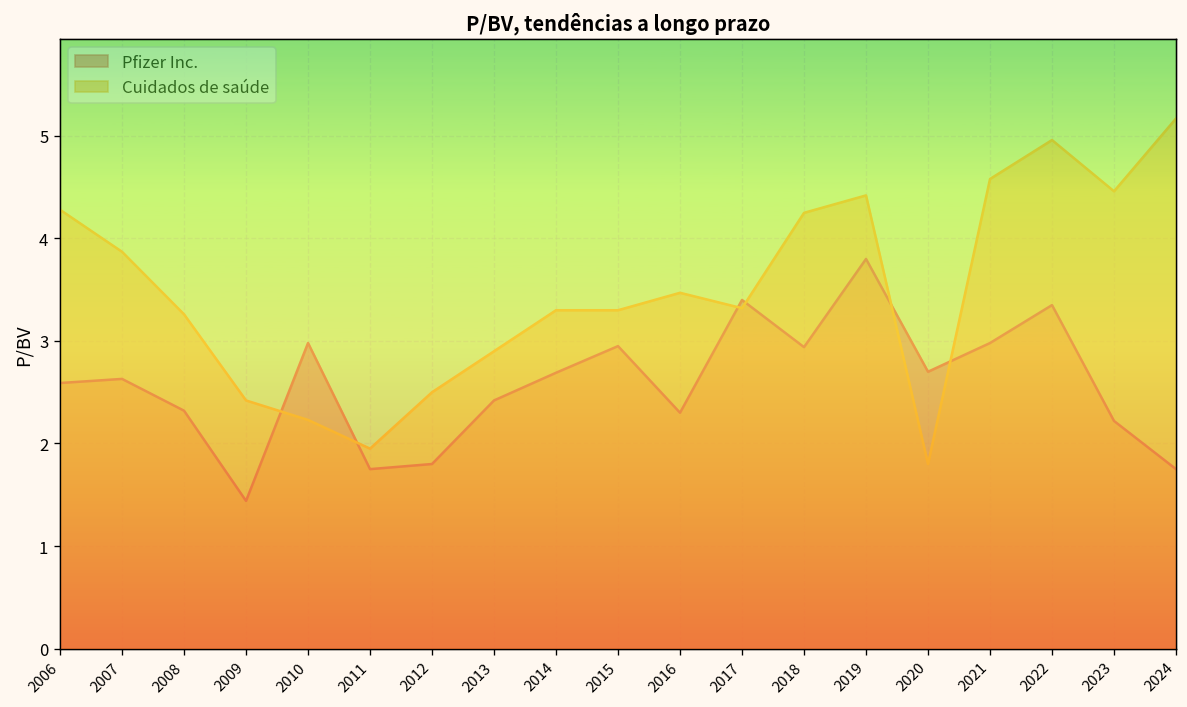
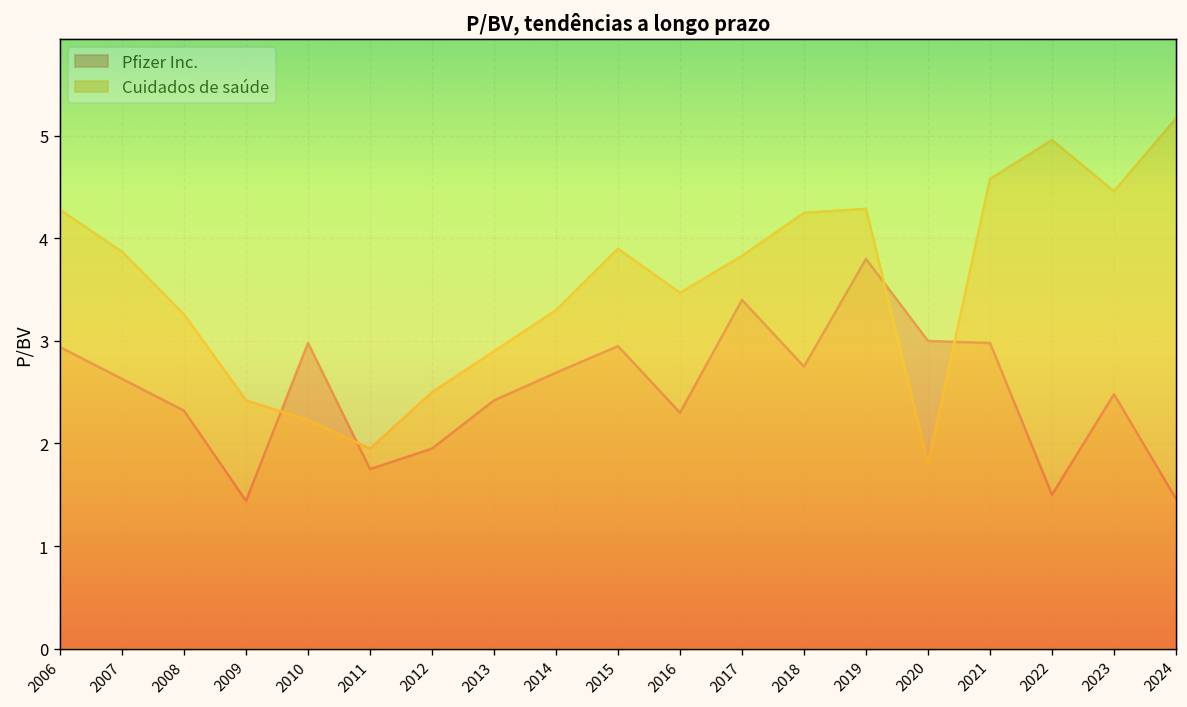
Pfizer Inc., 2006: 2.6 -> 2.9
Pfizer Inc., 2012: 1.8 -> 2.0
Cuidados de saúde, 2015: 3.3 -> 3.9
Cuidados de saúde, 2017: 3.3 -> 3.8
Pfizer Inc., 2018: 2.9 -> 2.8
Cuidados de saúde, 2019: 4.4 -> 4.3
Pfizer Inc., 2020: 2.7 -> 3.0
Pfizer Inc., 2022: 3.4 -> 1.5
Pfizer Inc., 2023: 2.2 -> 2.5
Pfizer Inc., 2024: 1.8 -> 1.5
